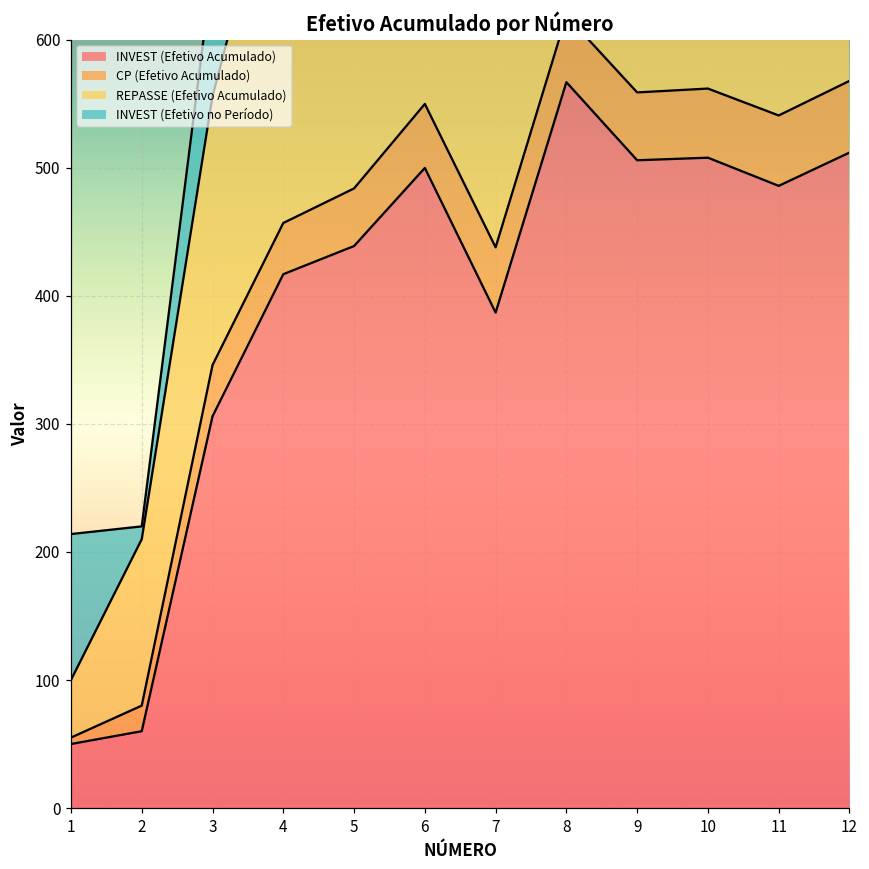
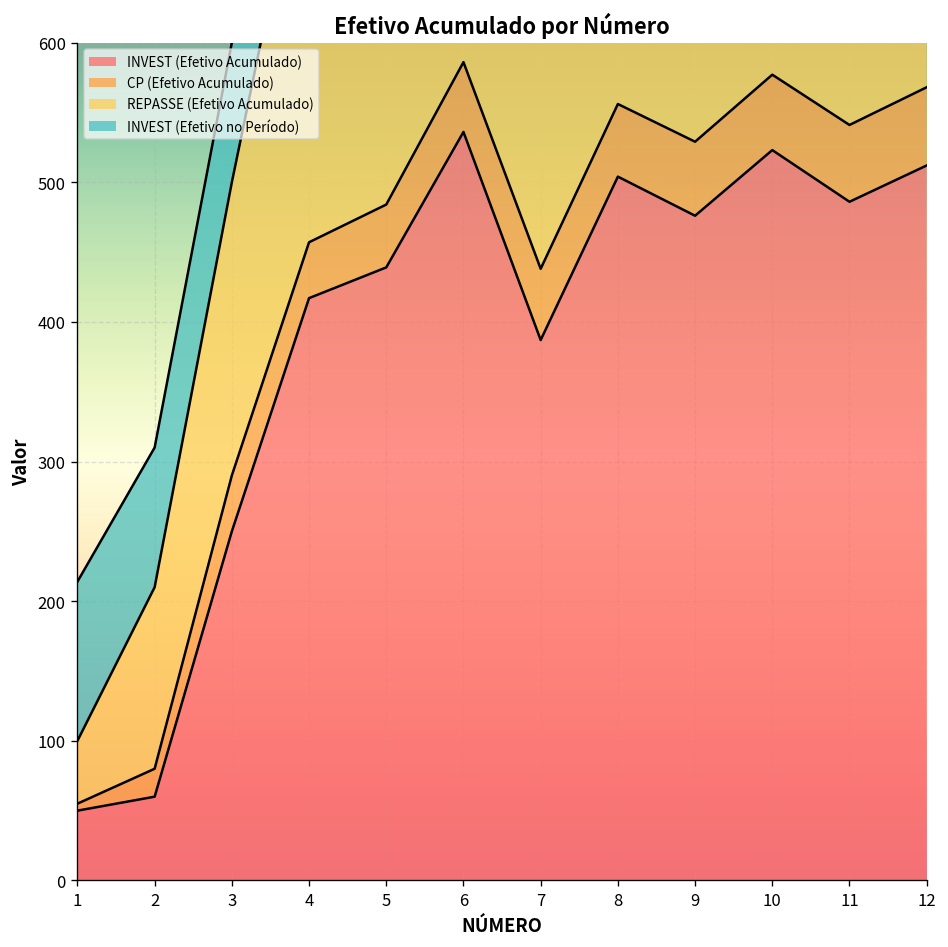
INVEST (Efetivo no Período), 2: 10 -> 100
INVEST (Efetivo Acumulado), 3: 306 -> 250
INVEST (Efetivo Acumulado), 6: 500 -> 536
INVEST (Efetivo Acumulado), 8: 567 -> 504
INVEST (Efetivo Acumulado), 9: 506 -> 476
INVEST (Efetivo Acumulado), 10: 508 -> 523
